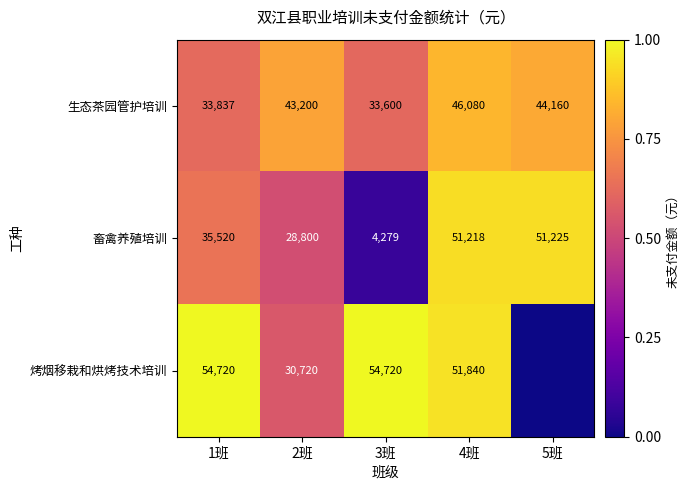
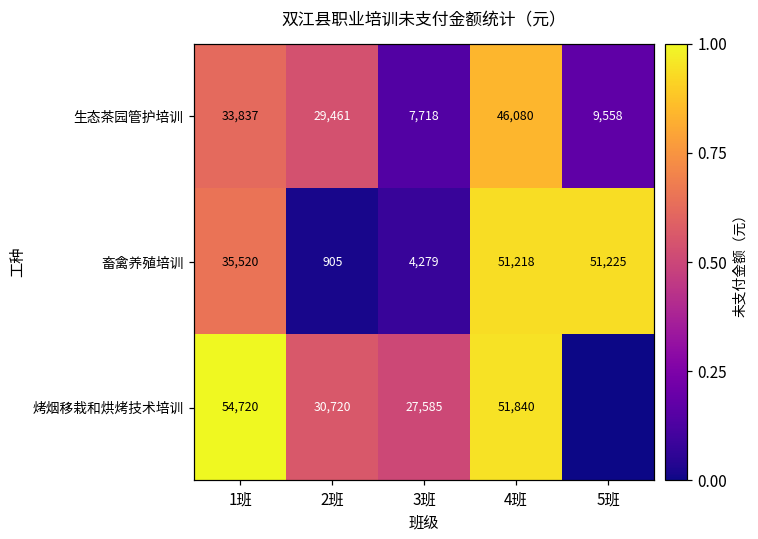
生态茶园管护培训, 2班: 43,200 -> 29,461
生态茶园管护培训, 3班: 33,600 -> 7,718
生态茶园管护培训, 5班: 44,160 -> 9,558
畜禽养殖培训, 2班: 28,800 -> 905
烤烟移栽和烘烤技术培训, 3班: 54,720 -> 27,585
